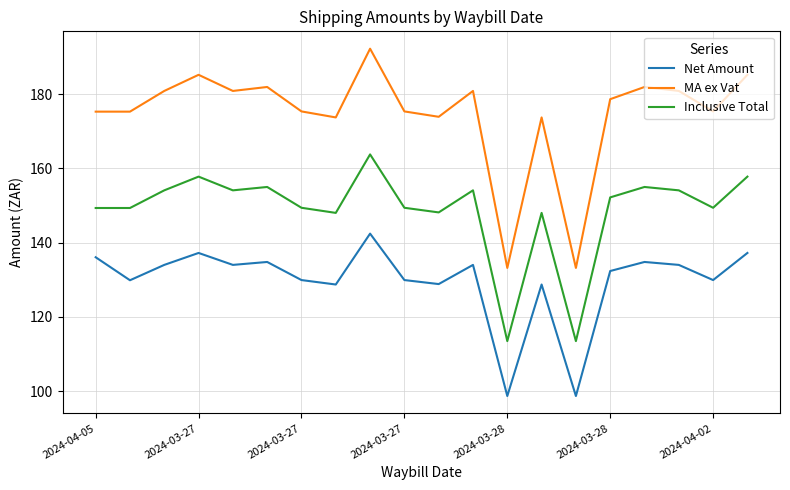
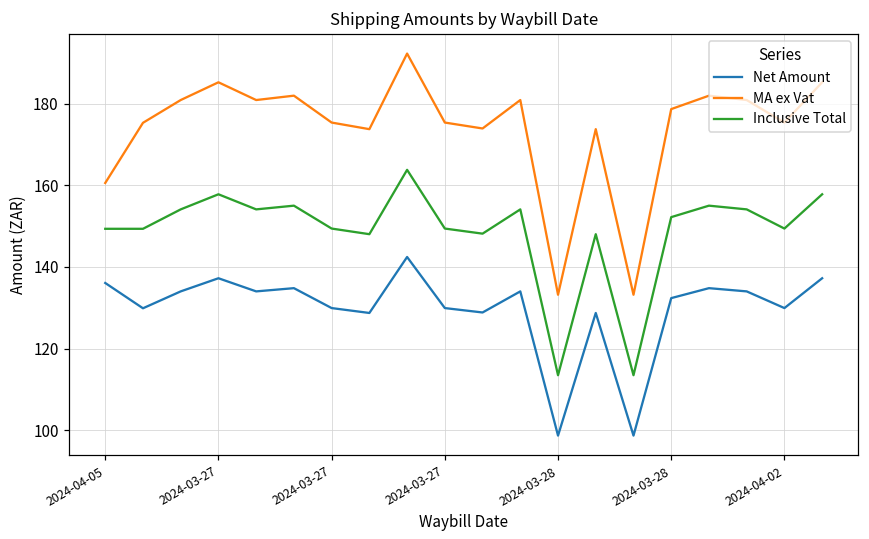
MA ex Vat, 2024-04-05: 175 -> 161
